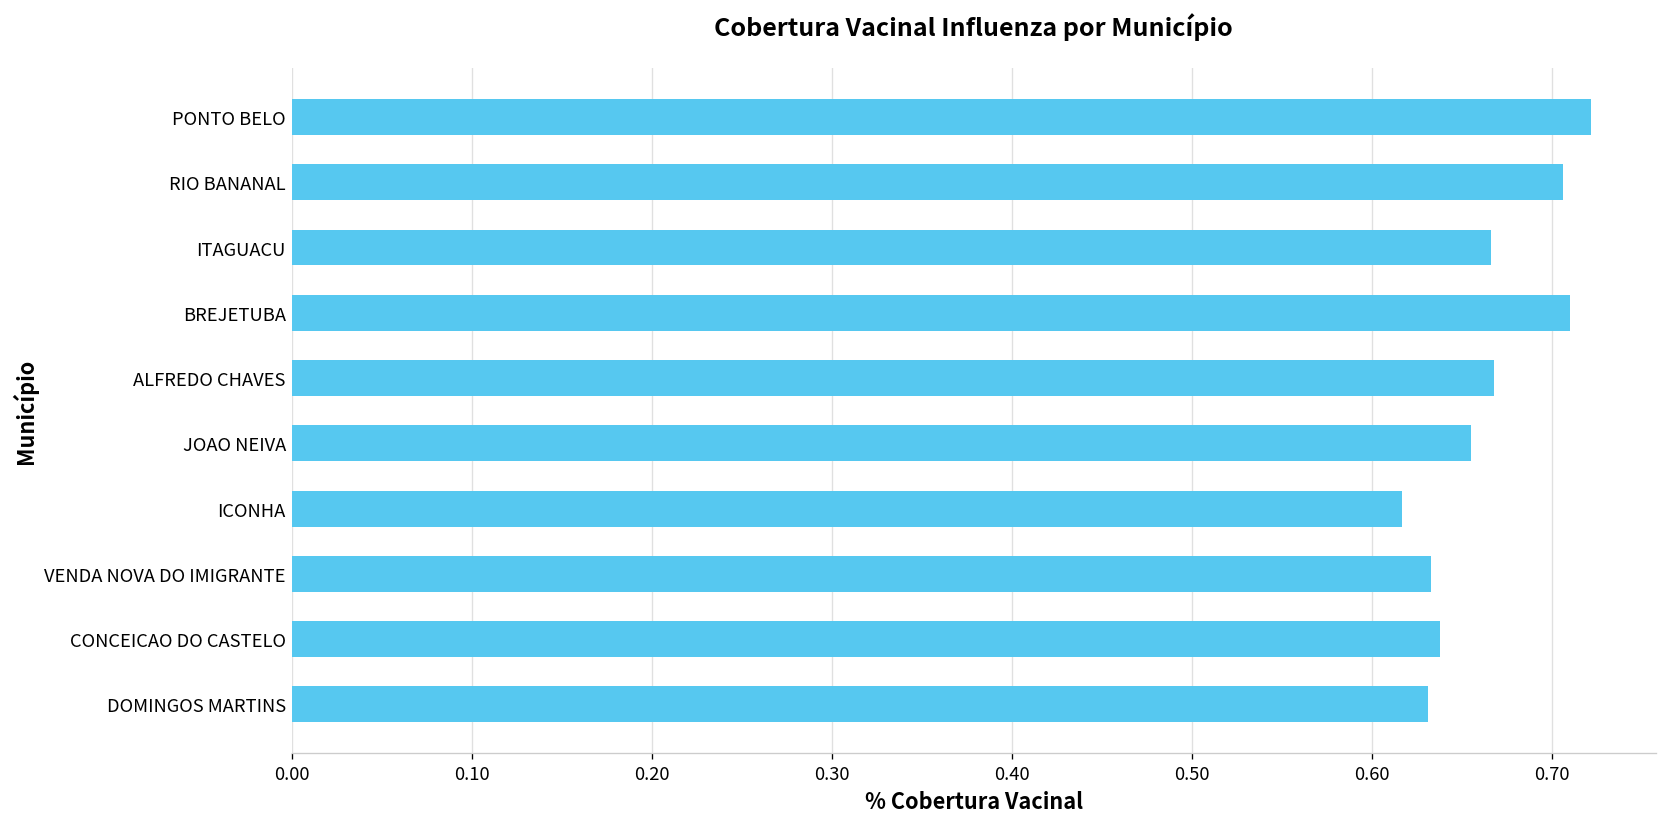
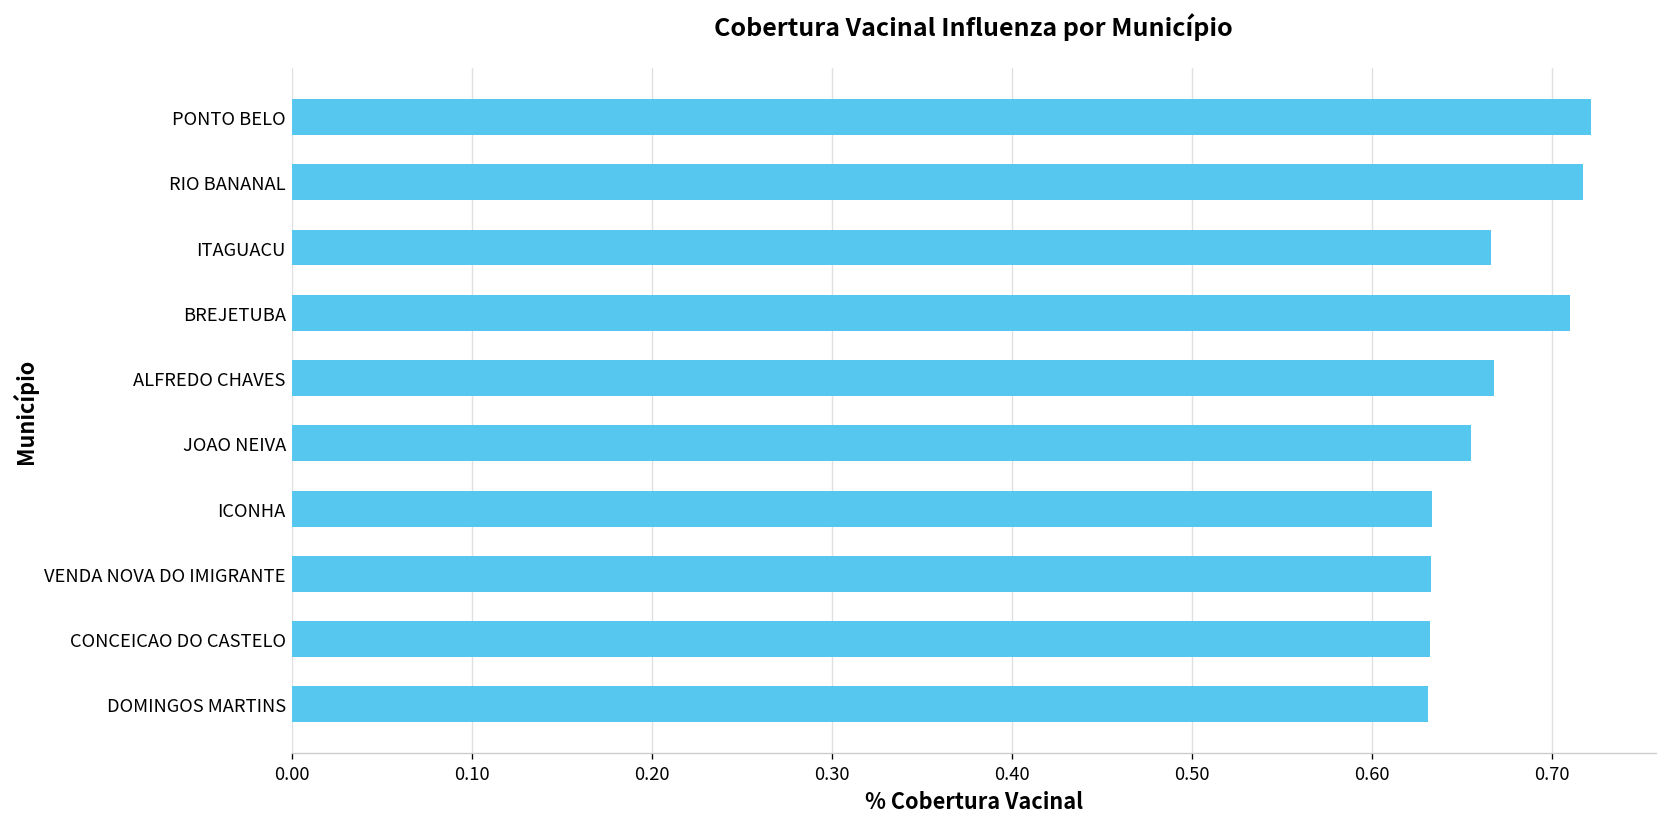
RIO BANANAL: 0.706 -> 0.717
ICONHA: 0.617 -> 0.633
CONCEICAO DO CASTELO: 0.638 -> 0.633
